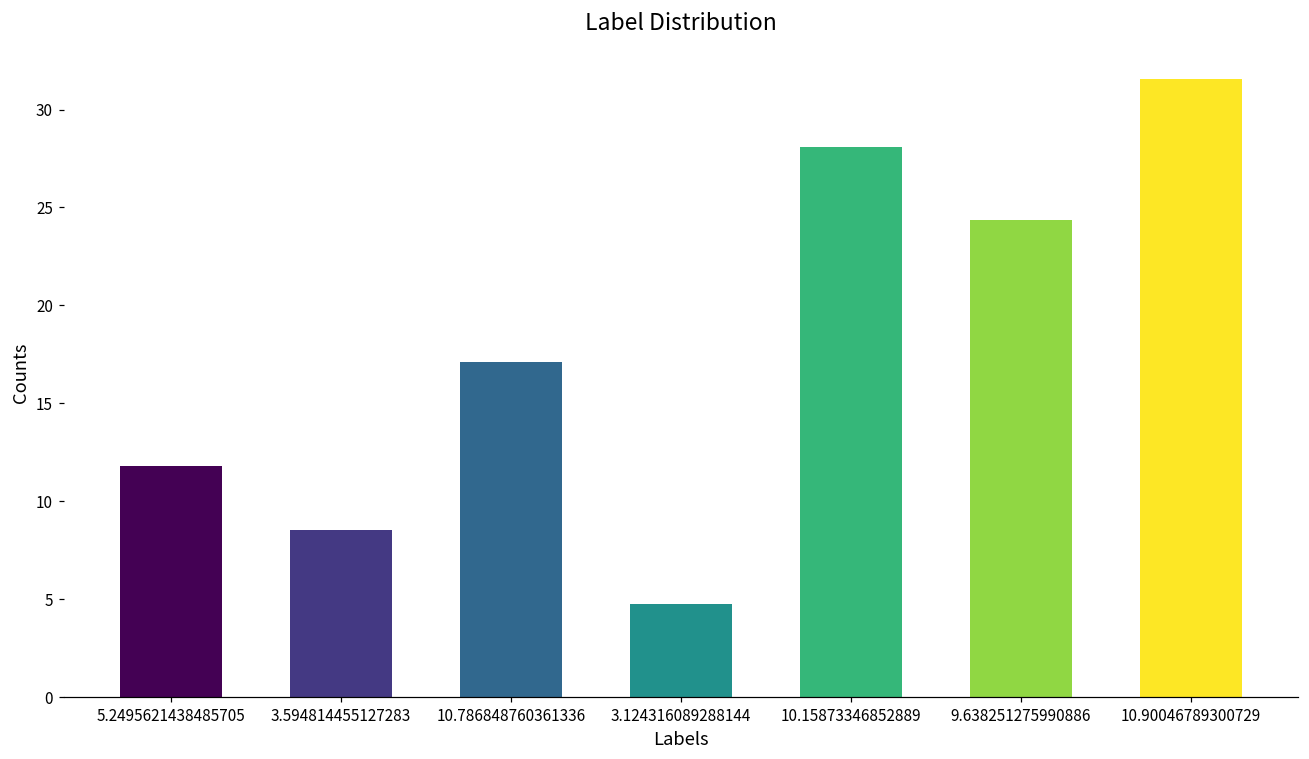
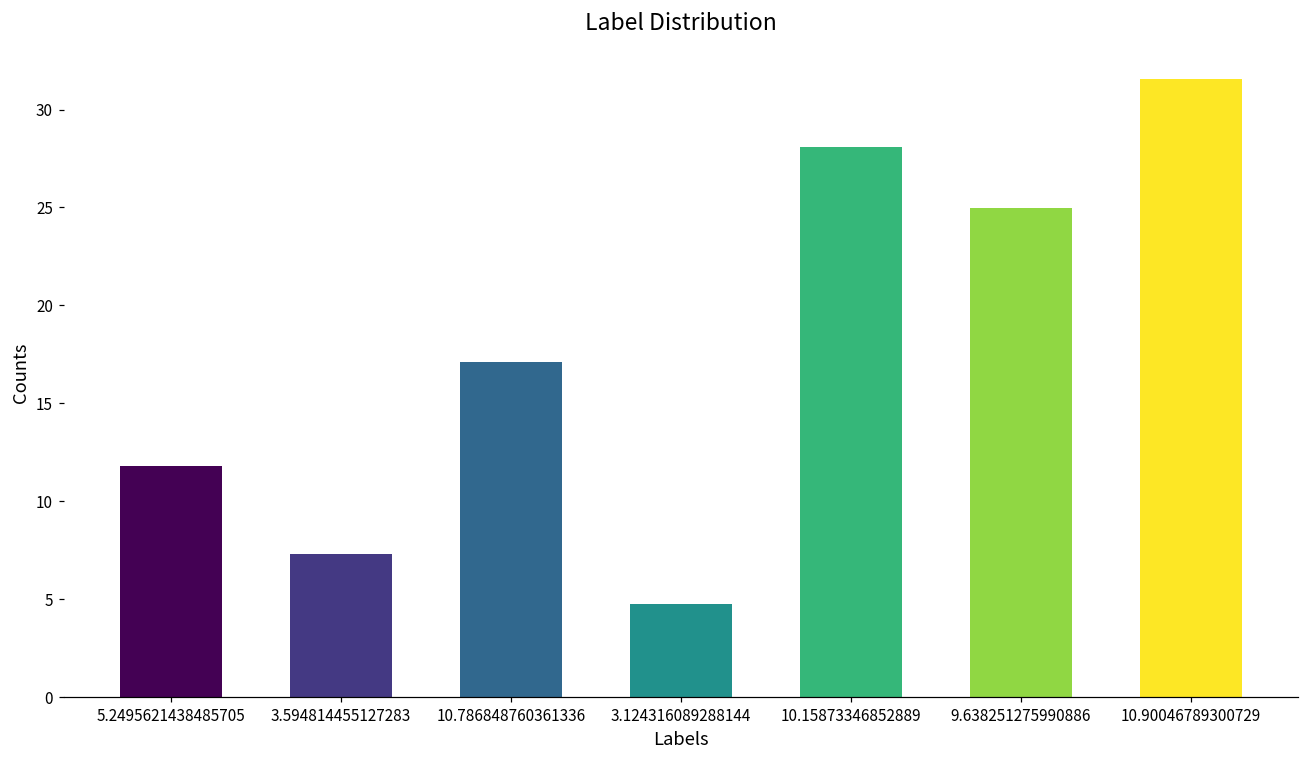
3.594814455127283: 8.5 -> 7.3
9.638251275990886: 24.3 -> 25.0
